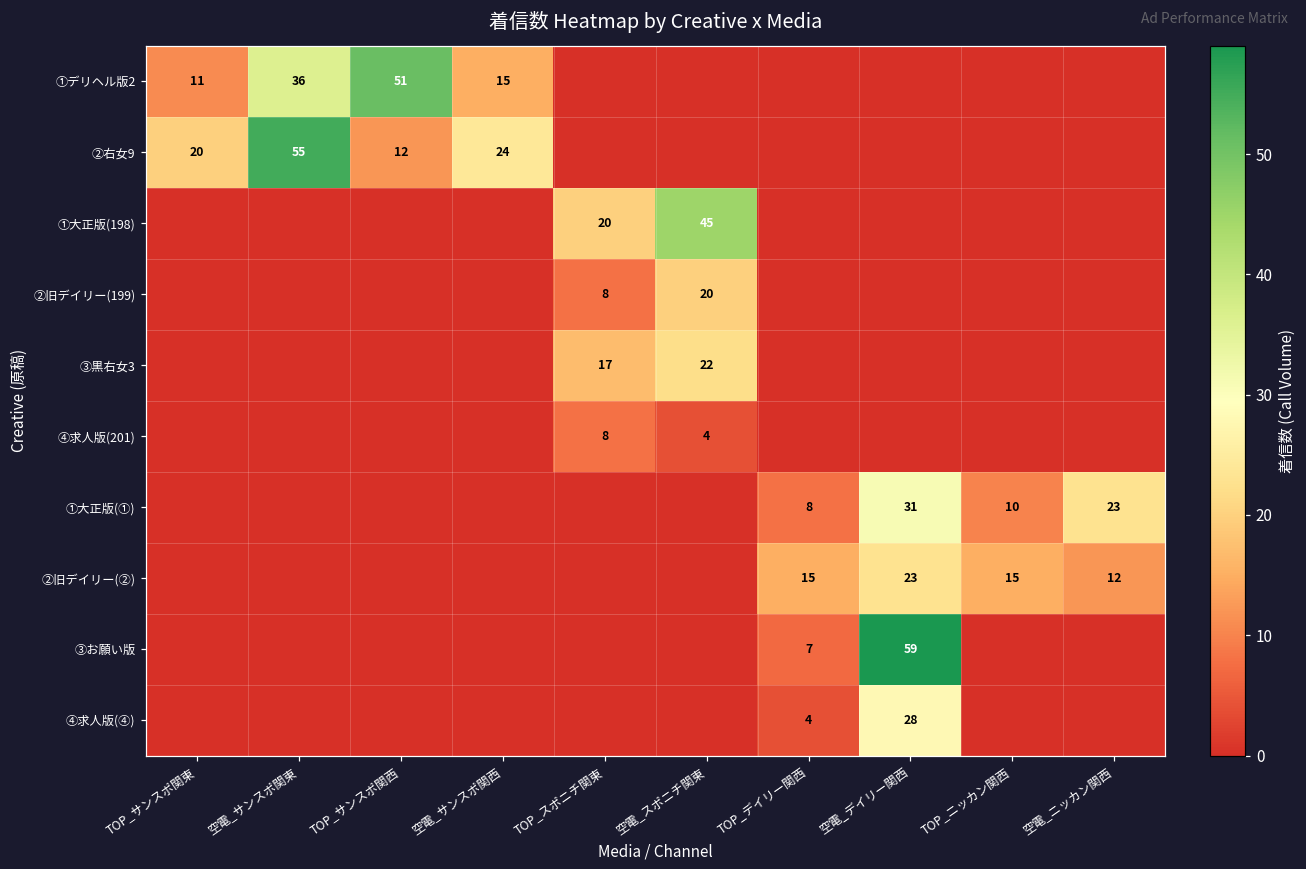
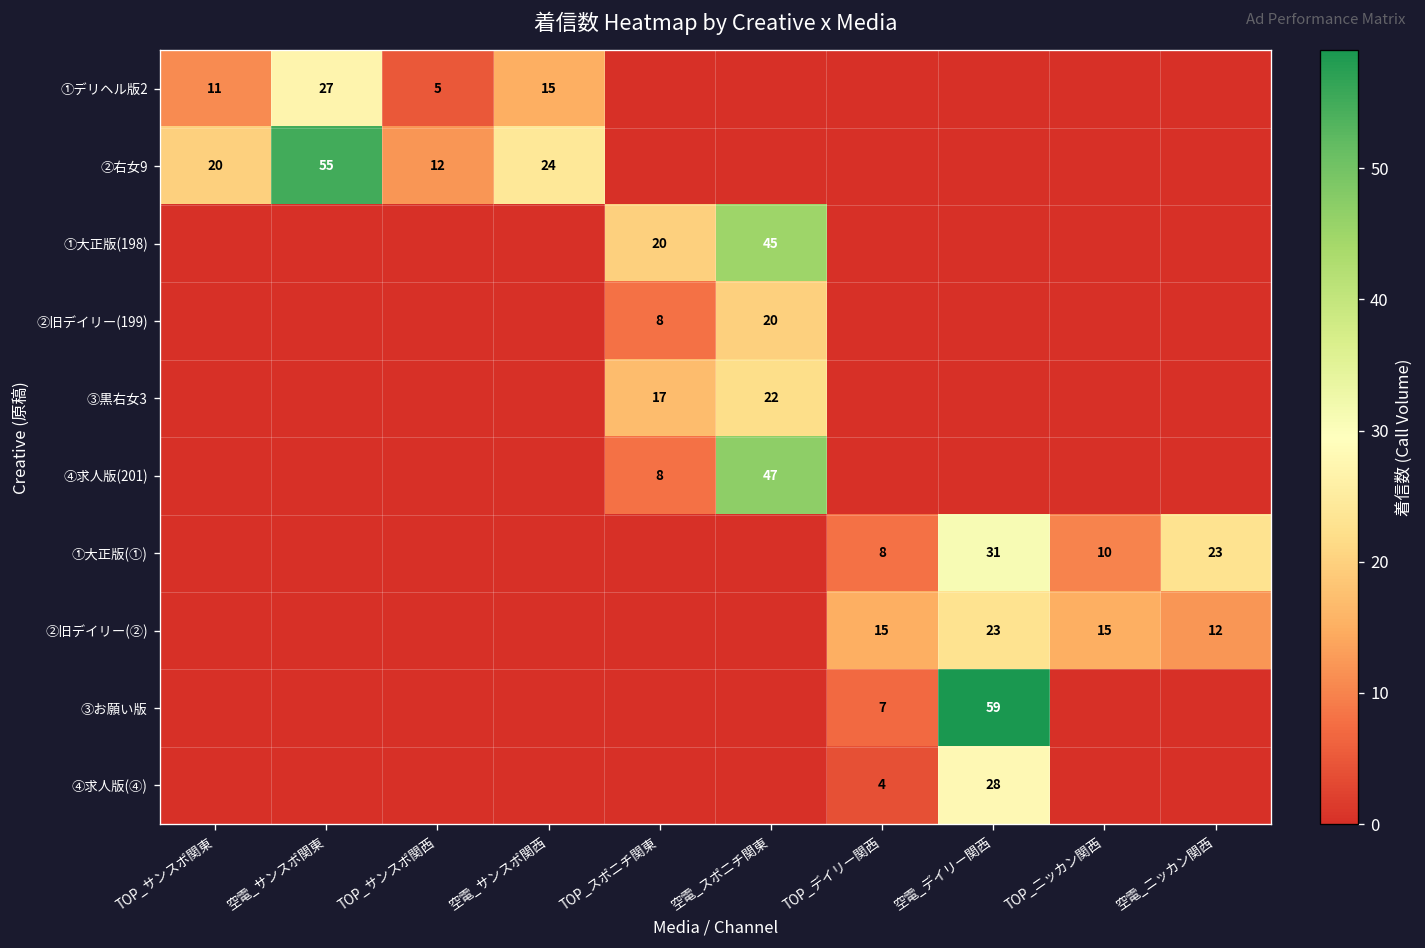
①デリヘル版2, 空電_サンスポ関東: 36 -> 27
①デリヘル版2, TOP_サンスポ関西: 51 -> 5
④求人版(201), 空電_スポニチ関東: 4 -> 47
